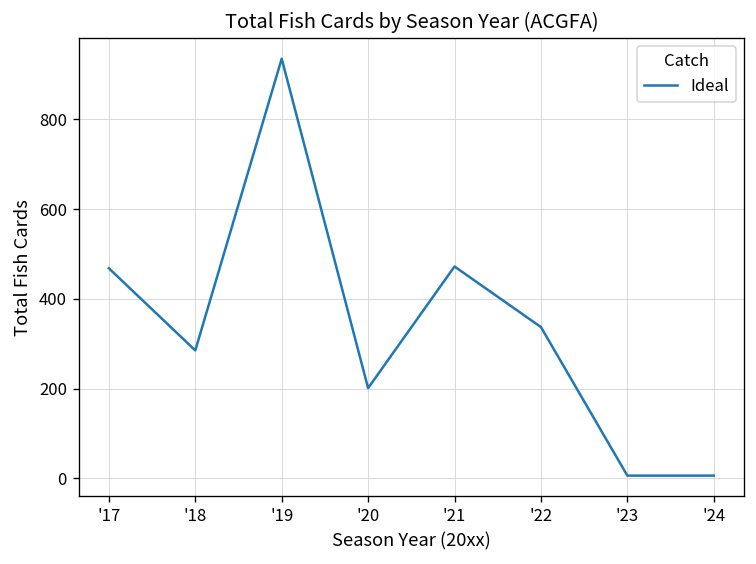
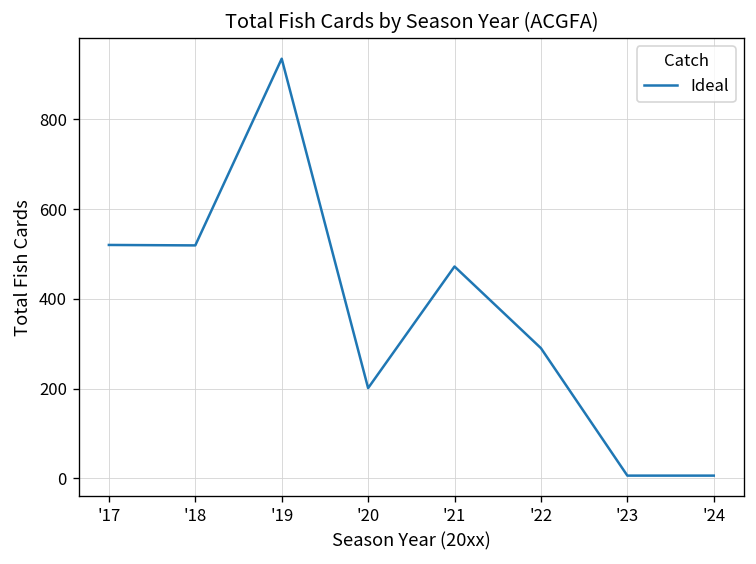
'17: 470 -> 520
'18: 290 -> 520
'22: 340 -> 290
